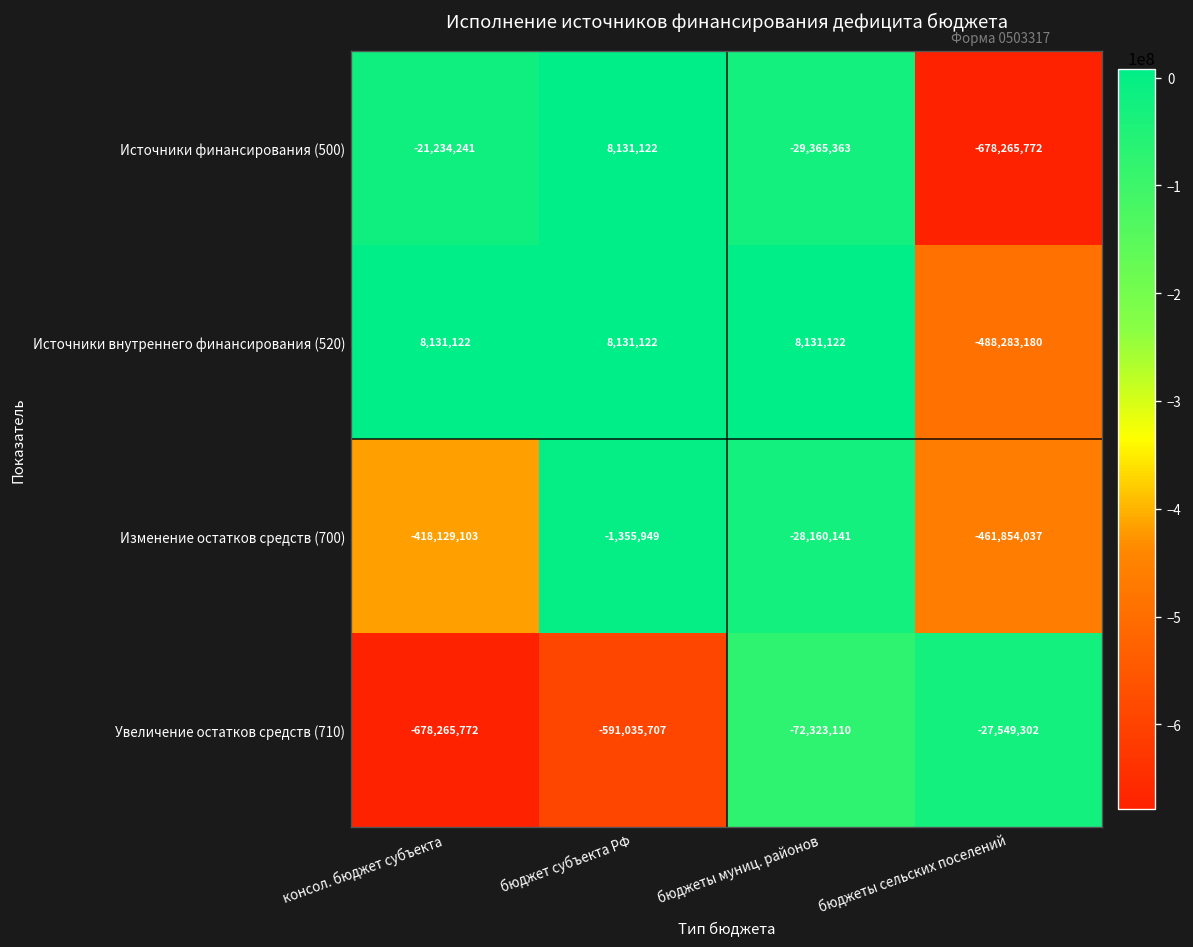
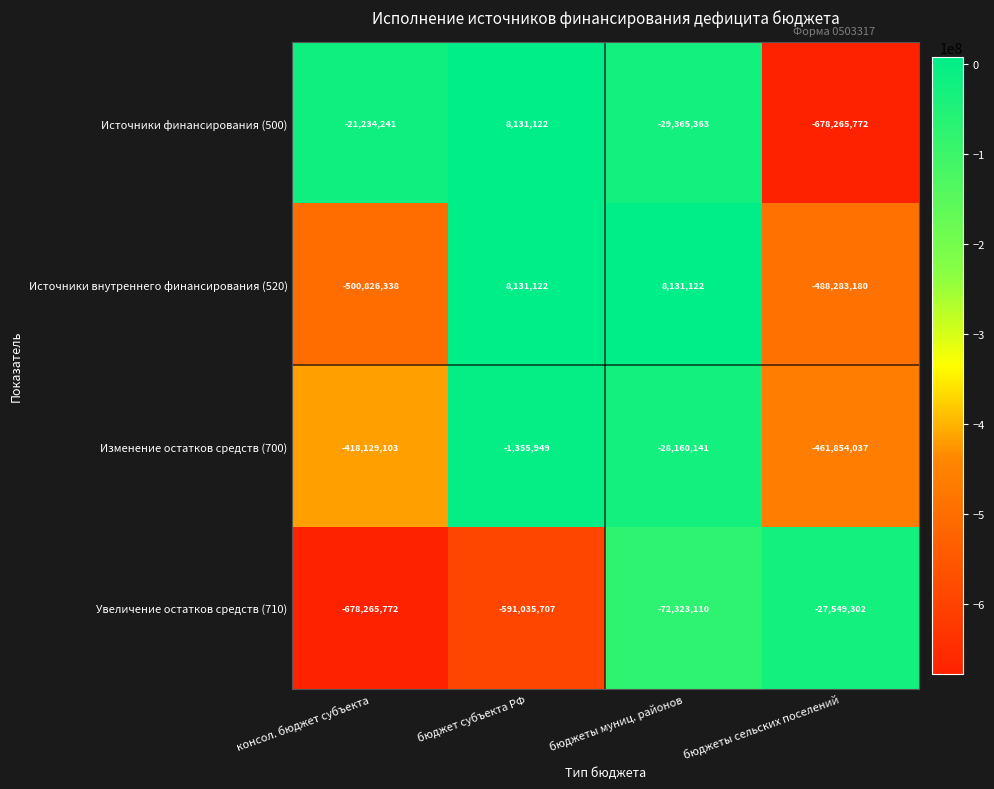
Источники внутреннего финансирования (520), консол. бюджет субъекта: 8,131,122 -> -500,826,338
